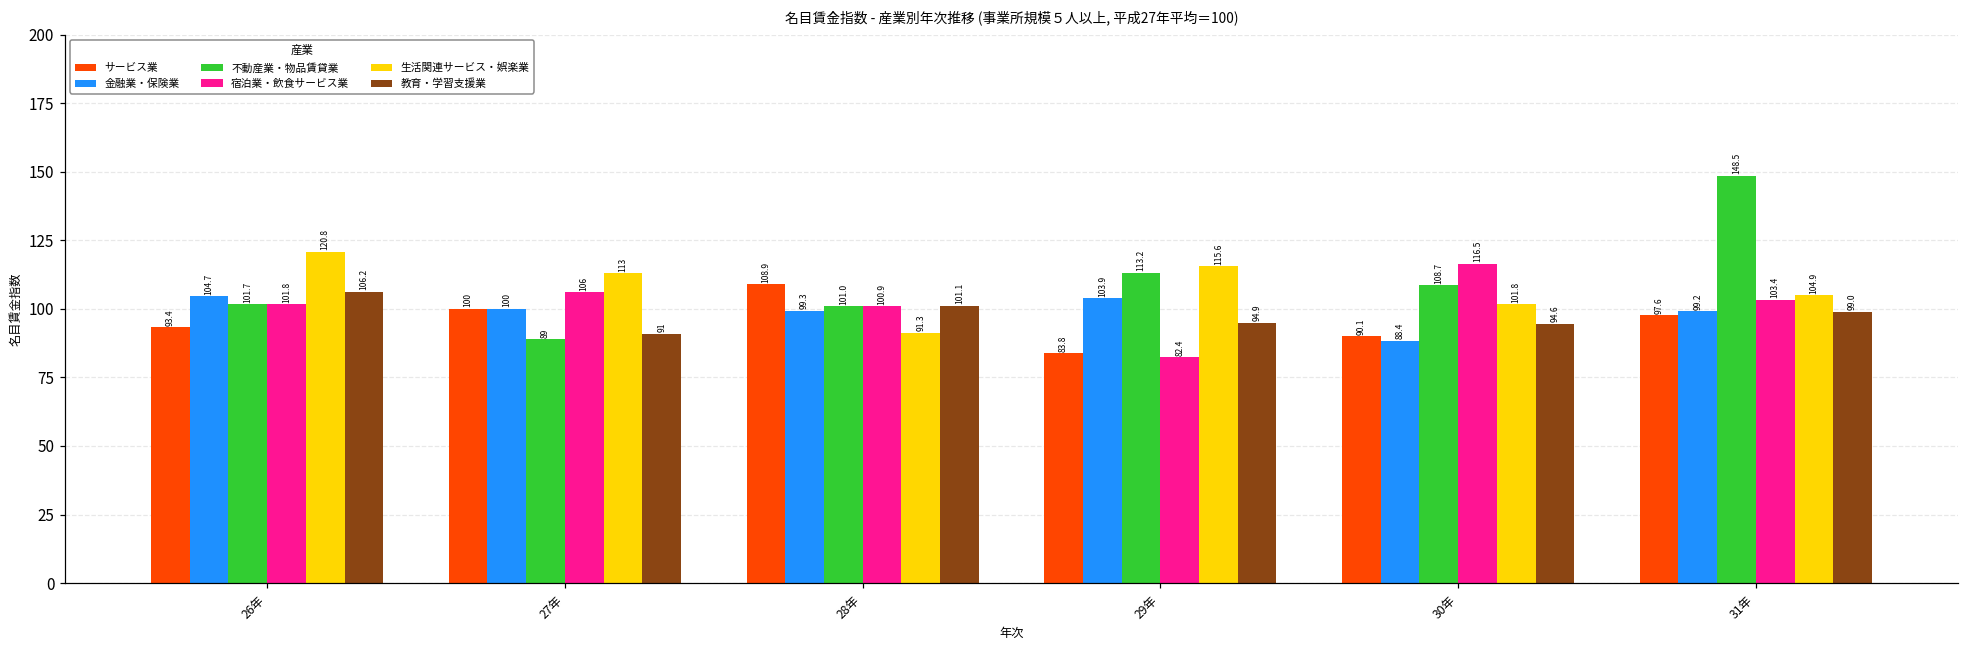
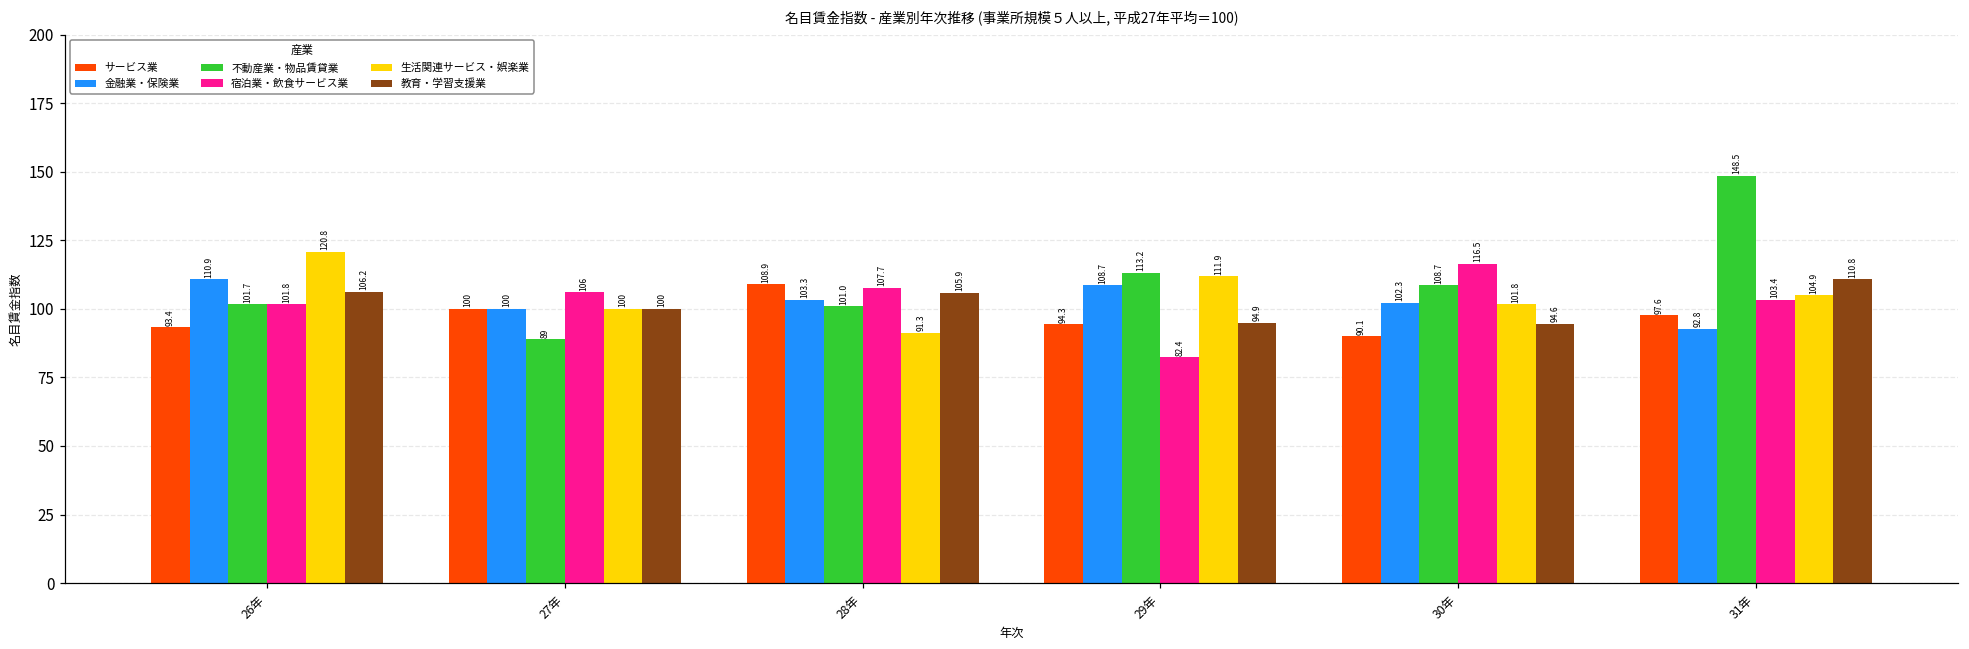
金融業・保険業, 26年: 104.7 -> 110.9
生活関連サービス・娯楽業, 27年: 113 -> 100
教育・学習支援業, 27年: 91 -> 100
金融業・保険業, 28年: 99.3 -> 103.3
宿泊業・飲食サービス業, 28年: 100.9 -> 107.7
教育・学習支援業, 28年: 101.1 -> 105.9
サービス業, 29年: 83.8 -> 94.3
金融業・保険業, 29年: 103.9 -> 108.7
生活関連サービス・娯楽業, 29年: 115.6 -> 111.9
金融業・保険業, 30年: 88.4 -> 102.3
金融業・保険業, 31年: 99.2 -> 92.8
教育・学習支援業, 31年: 99.0 -> 110.8
